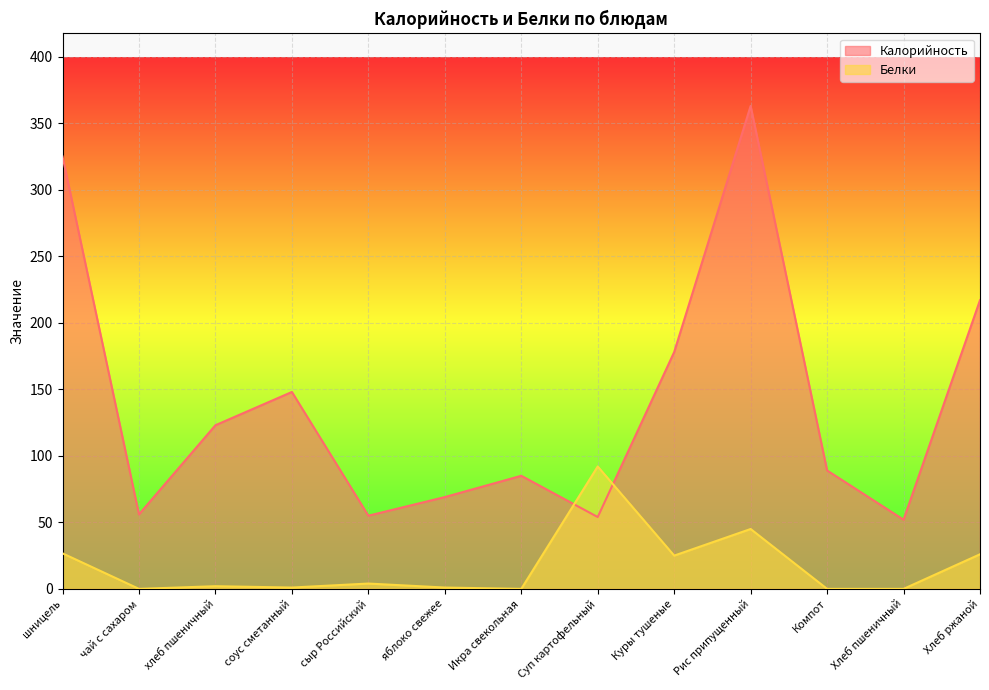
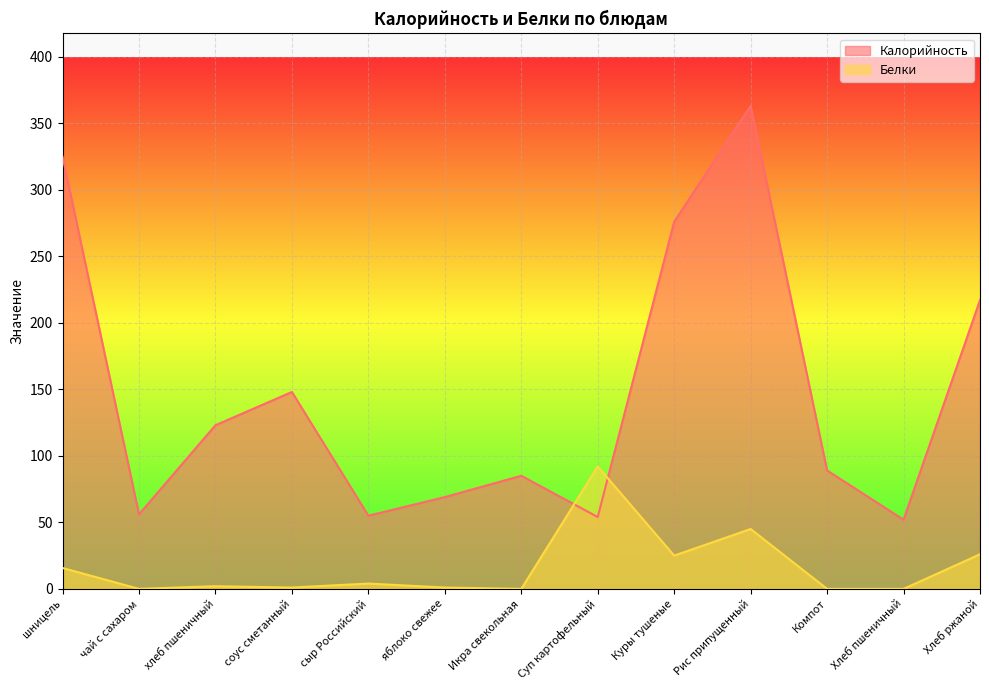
Белки, шницель: 27 -> 16
Калорийность, Куры тушеные: 178 -> 276
